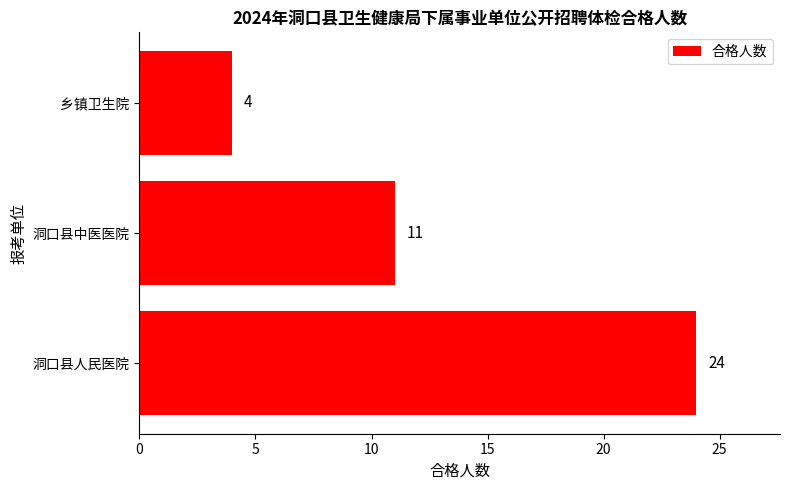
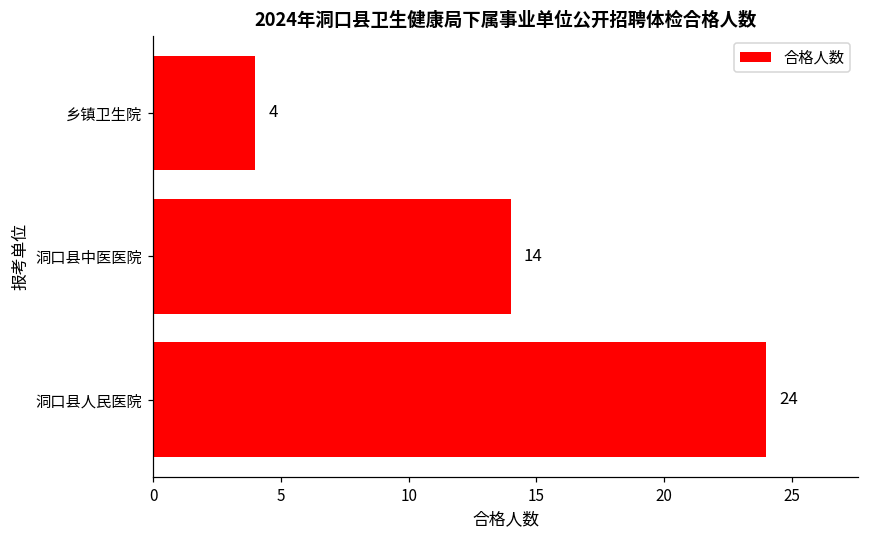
洞口县中医医院: 11 -> 14
